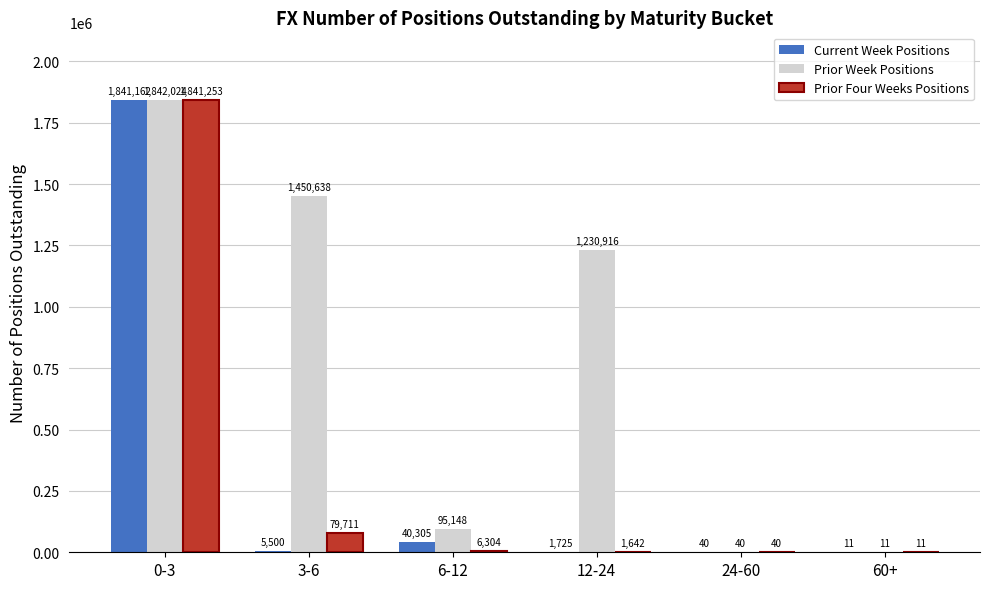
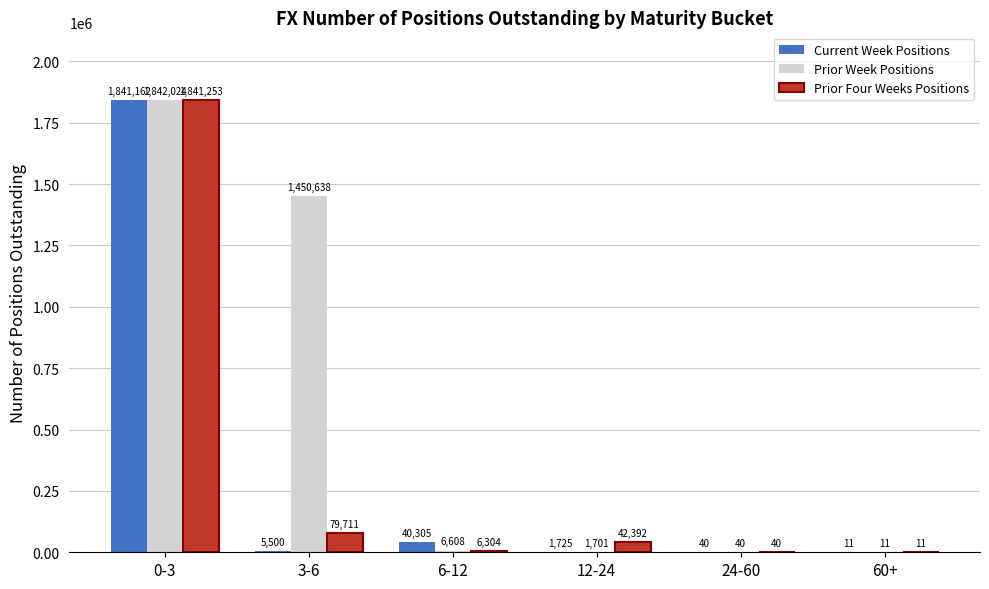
Prior Week Positions, 6-12: 95,148 -> 6,608
Prior Week Positions, 12-24: 1,230,916 -> 1,701
Prior Four Weeks Positions, 12-24: 1,642 -> 42,392
